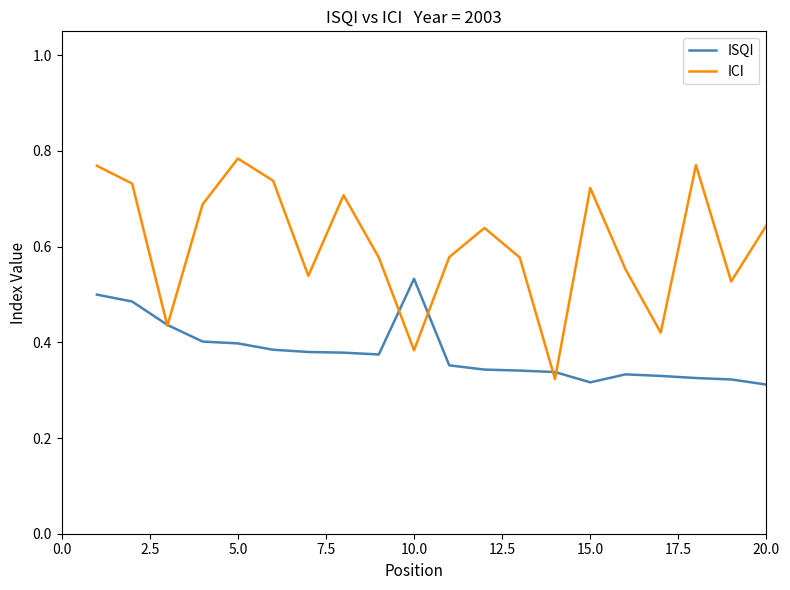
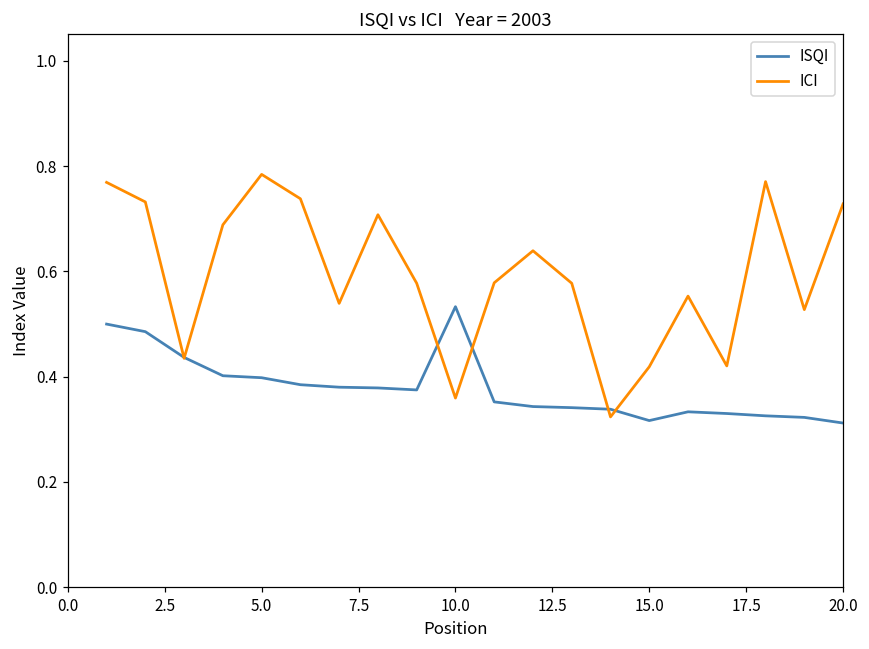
ICI, 10.0: 0.38 -> 0.36
ICI, 15.0: 0.72 -> 0.42
ICI, 20.0: 0.64 -> 0.73
